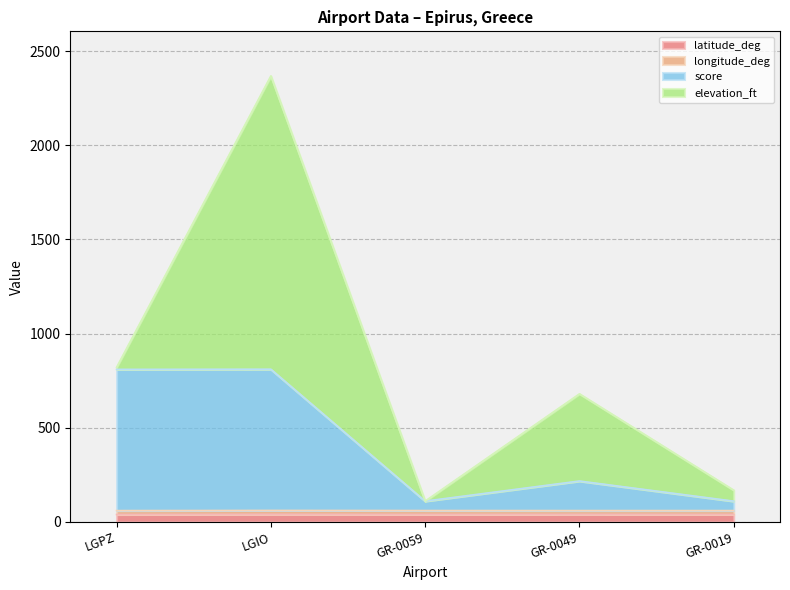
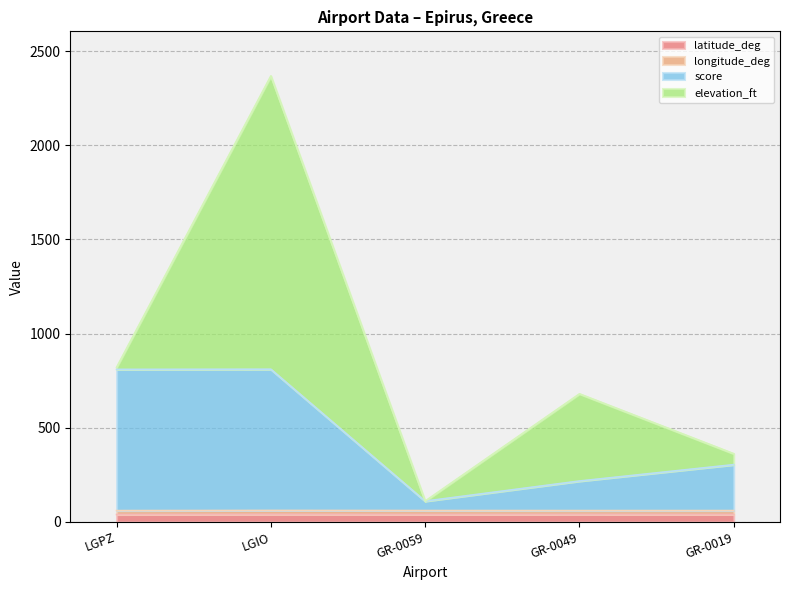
score, GR-0019: 50 -> 240
